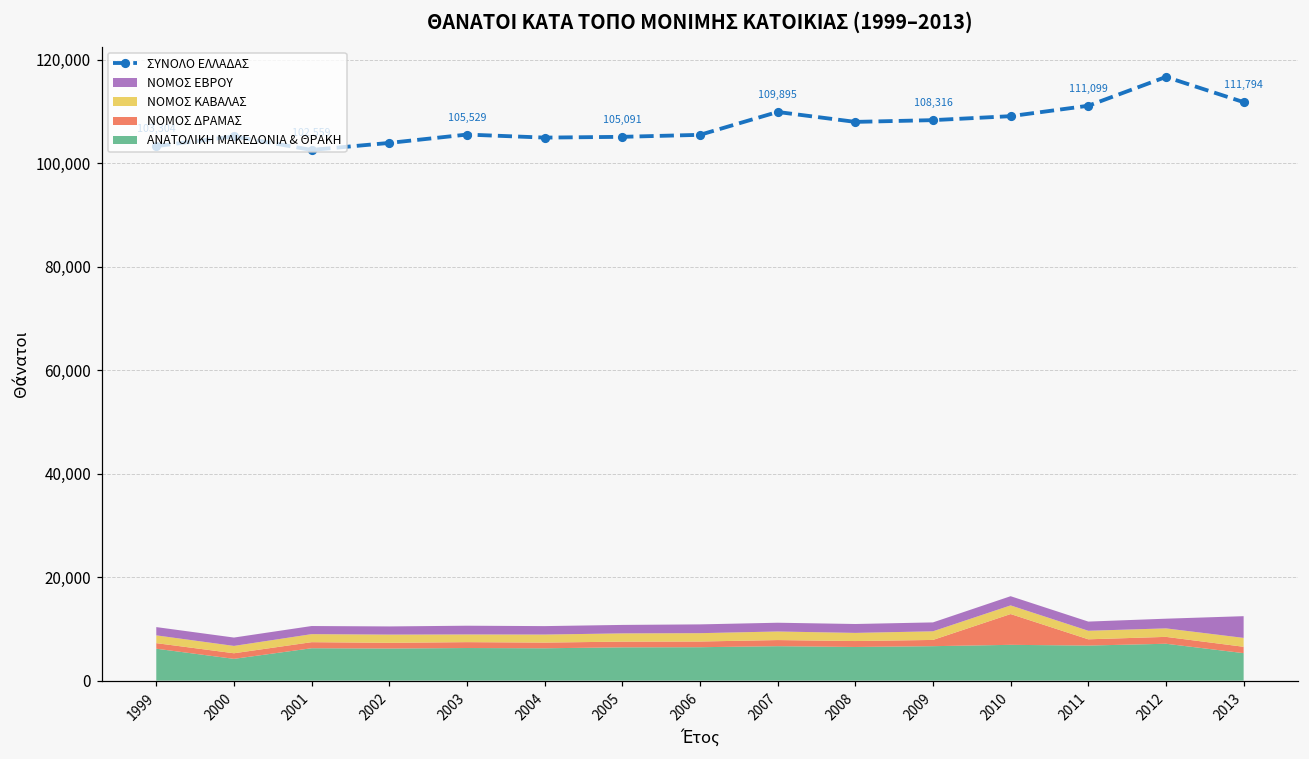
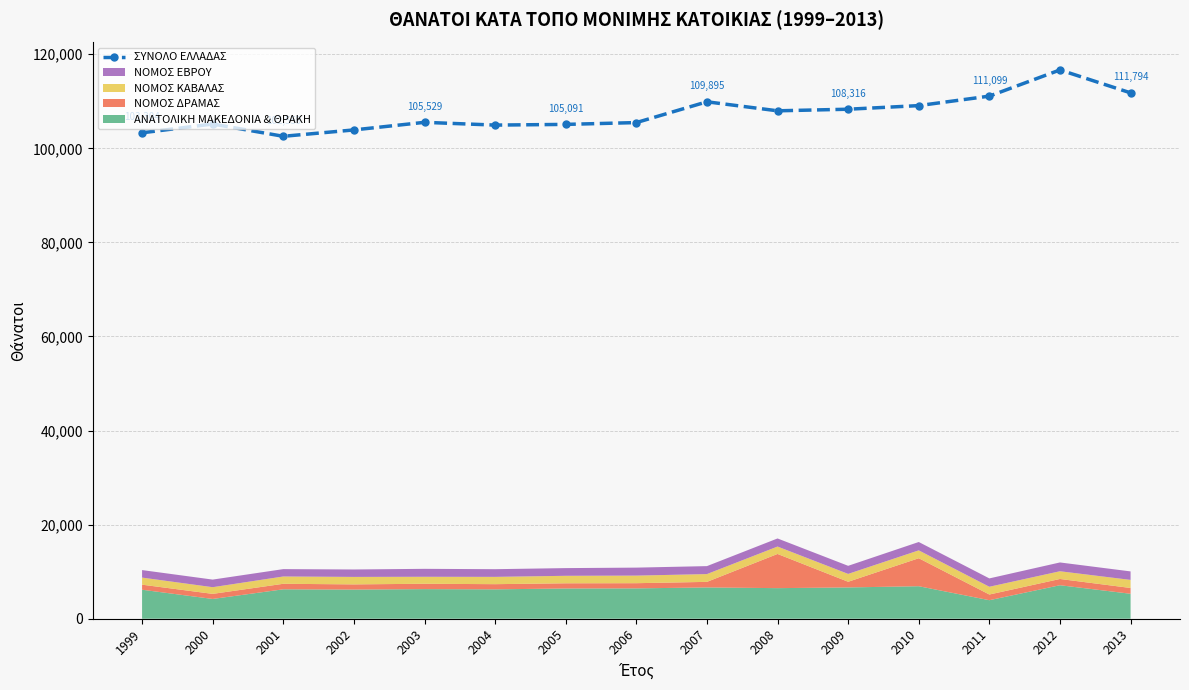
ΝΟΜΟΣ ΔΡΑΜΑΣ, 2008: 1,000 -> 7,000
ΑΝΑΤΟΛΙΚΗ ΜΑΚΕΔΟΝΙΑ & ΘΡΑΚΗ, 2011: 7,000 -> 4,000
ΝΟΜΟΣ ΕΒΡΟΥ, 2013: 4,000 -> 2,000
